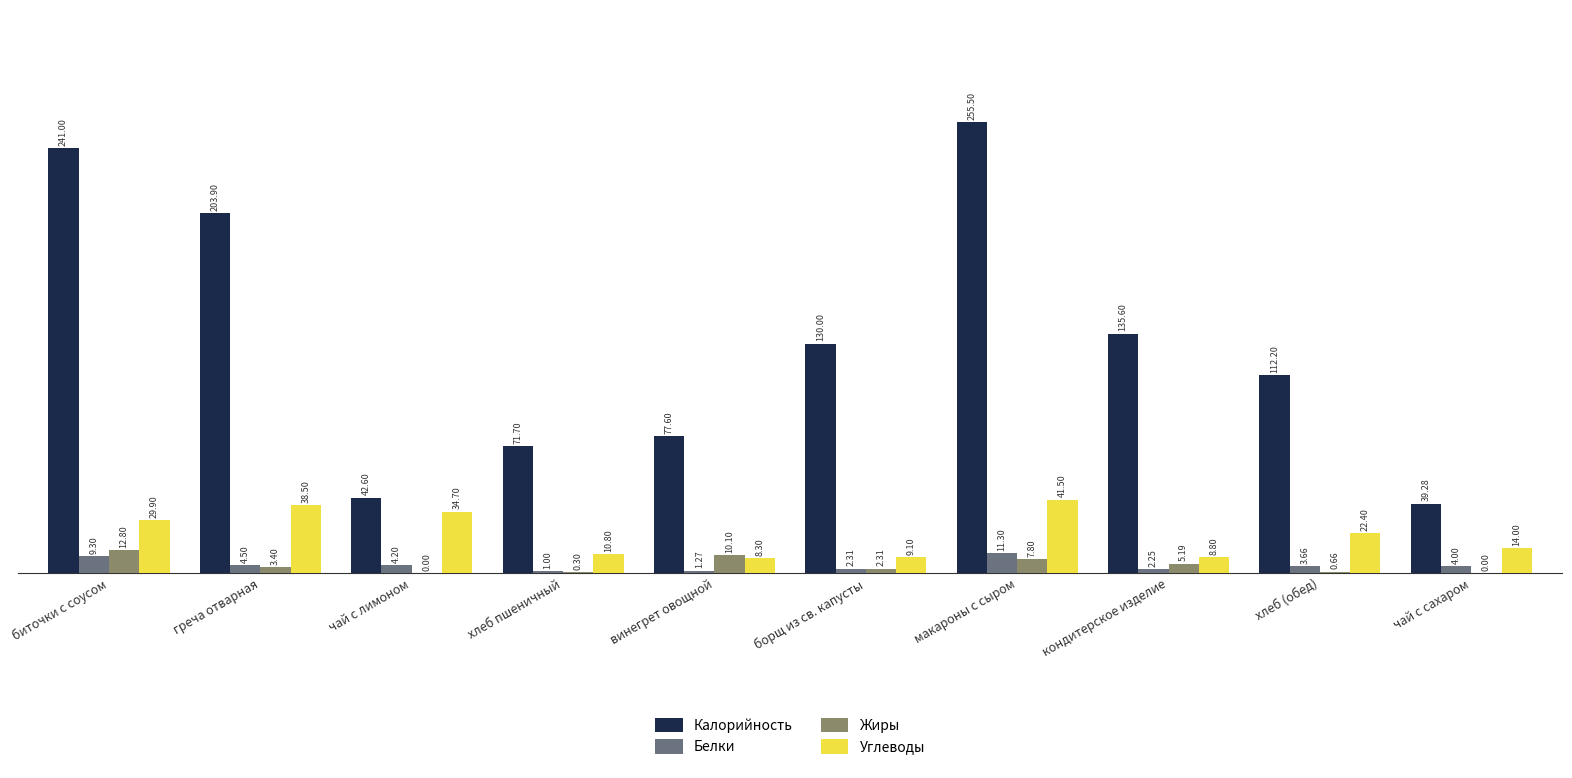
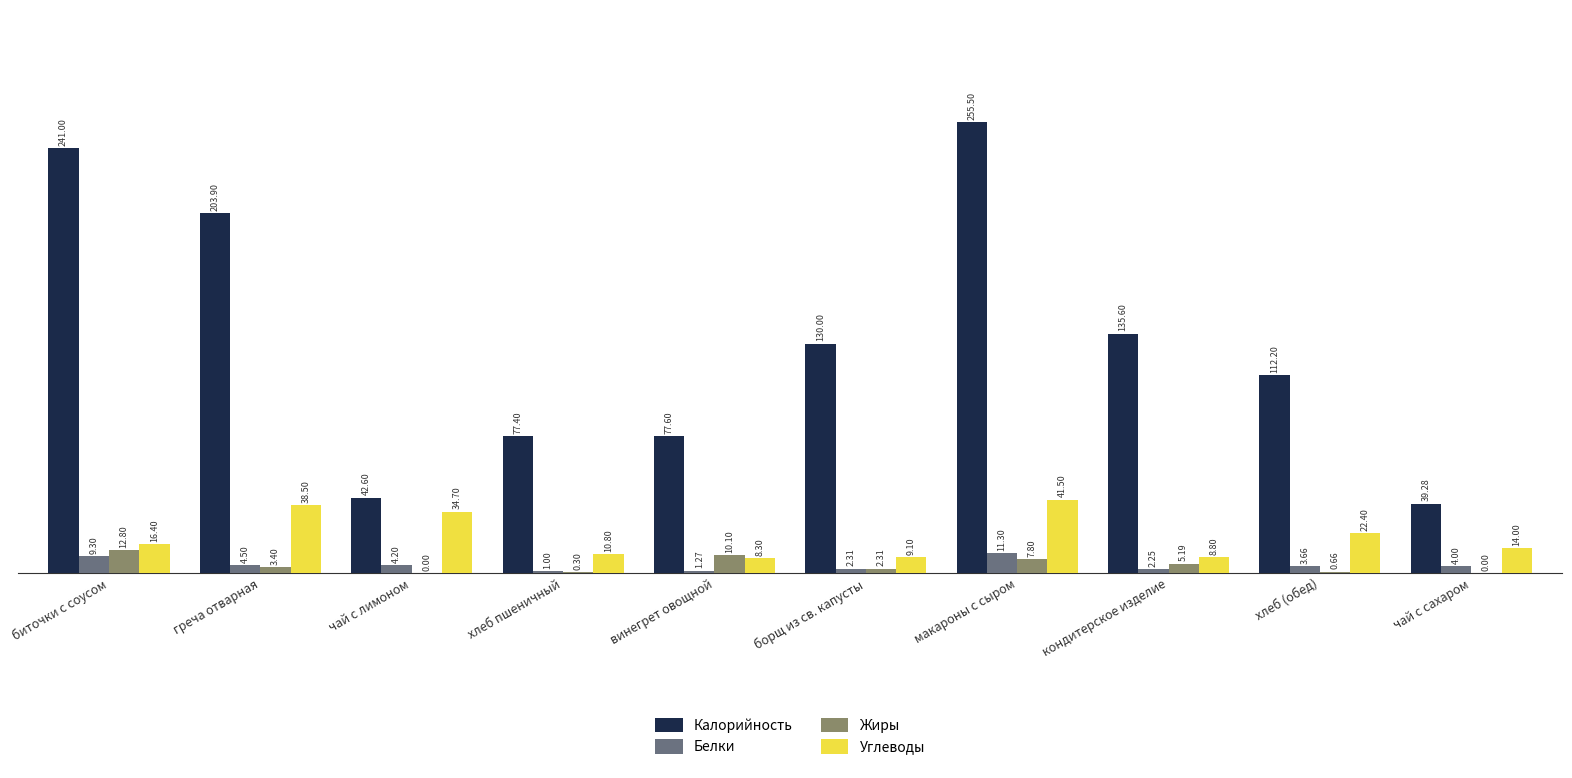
Углеводы, биточки с соусом: 29.90 -> 16.40
Калорийность, хлеб пшеничный: 71.70 -> 77.40
